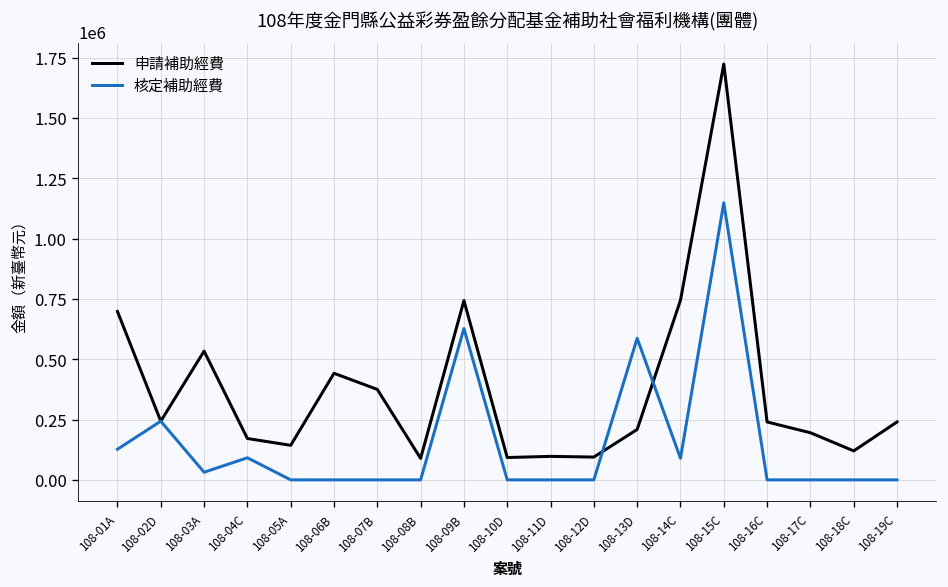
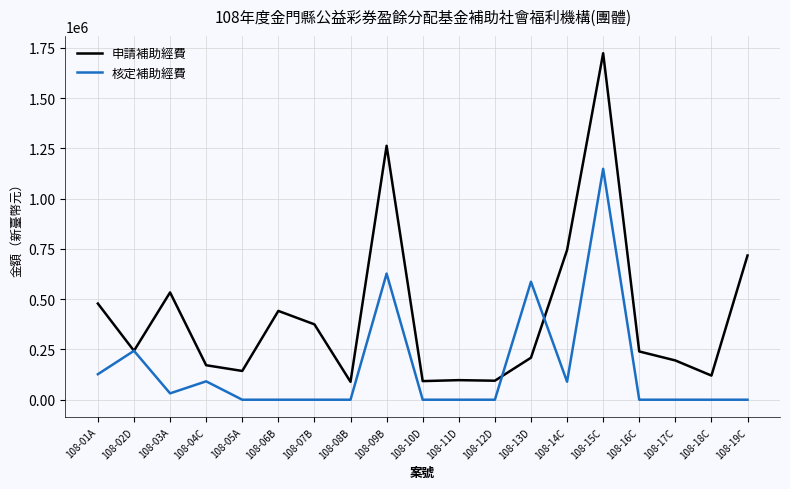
申請補助經費, 108-01A: 700000 -> 480000
申請補助經費, 108-09B: 740000 -> 1260000
申請補助經費, 108-19C: 240000 -> 720000
